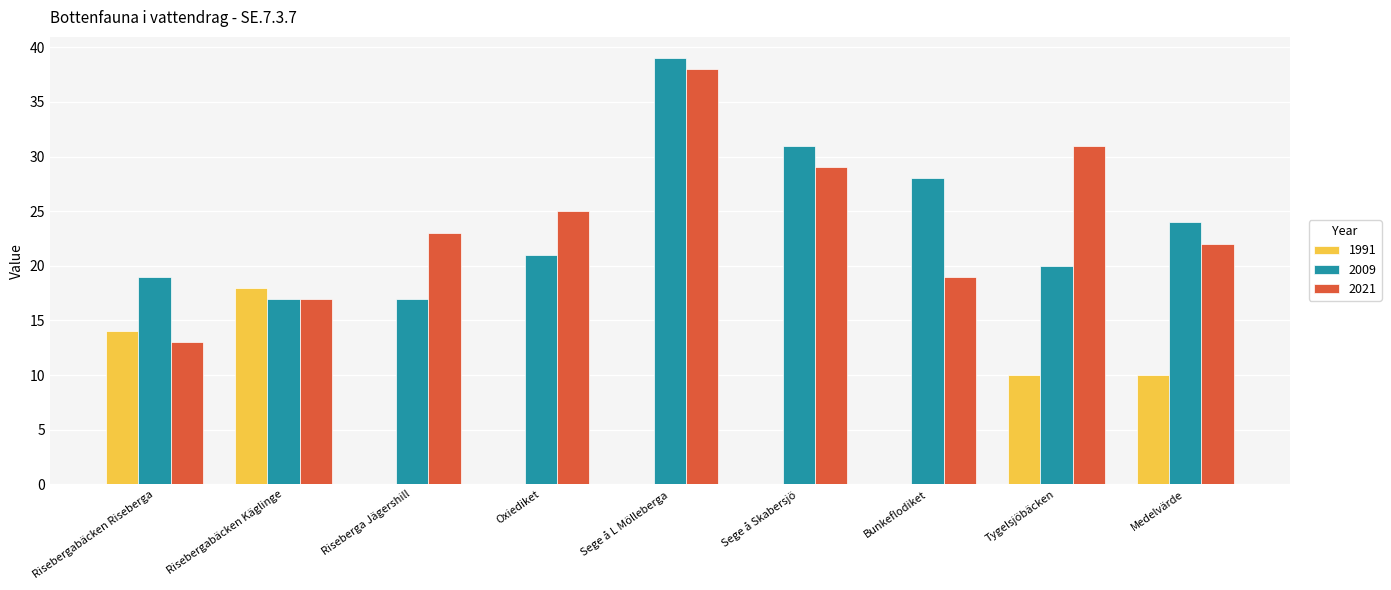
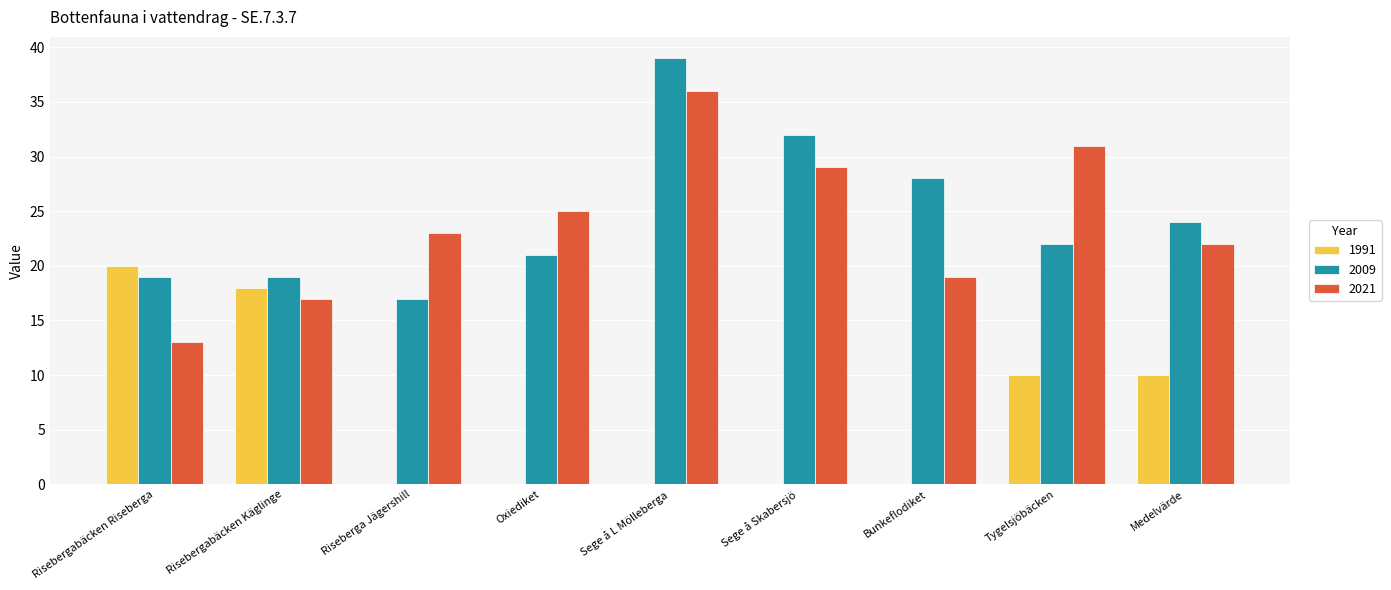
1991, Risebergabäcken Riseberga: 14 -> 20
2009, Risebergabäcken Käglinge: 17 -> 19
2021, Sege å L Mölleberga: 38 -> 36
2009, Sege å Skabersjö: 31 -> 32
2009, Tygelsjöbäcken: 20 -> 22
